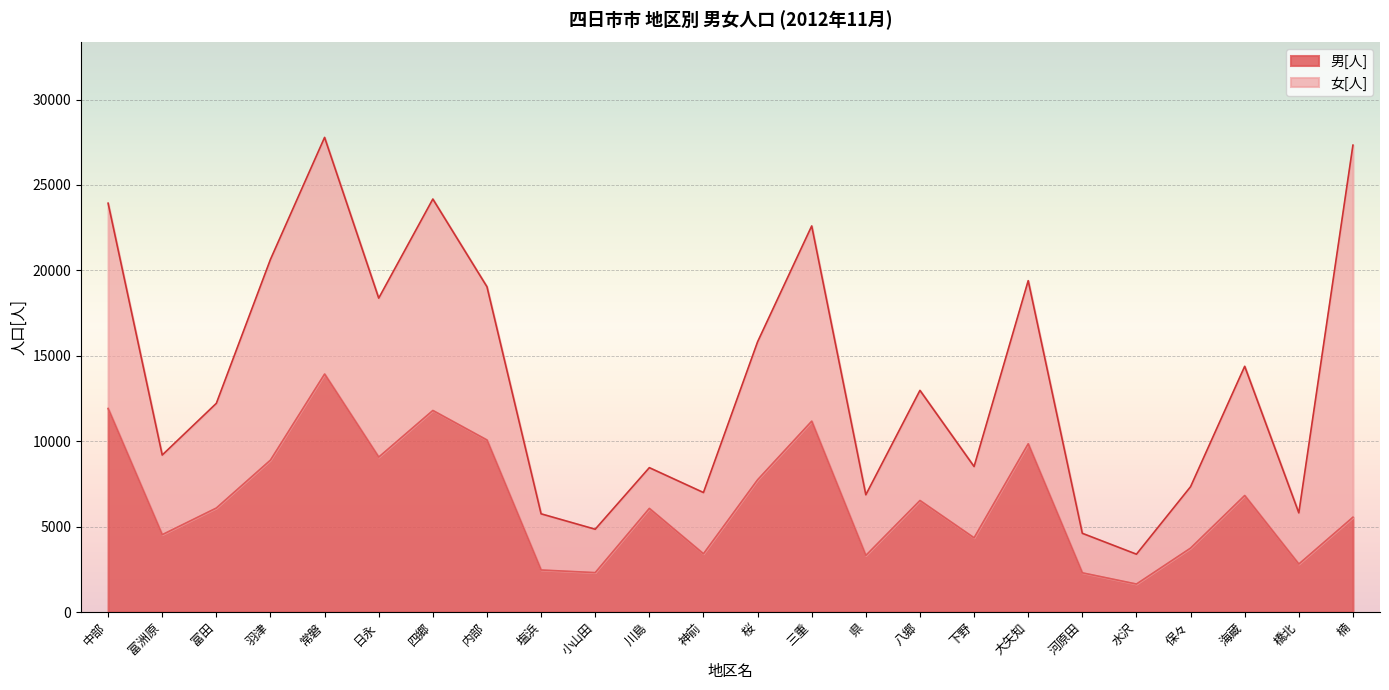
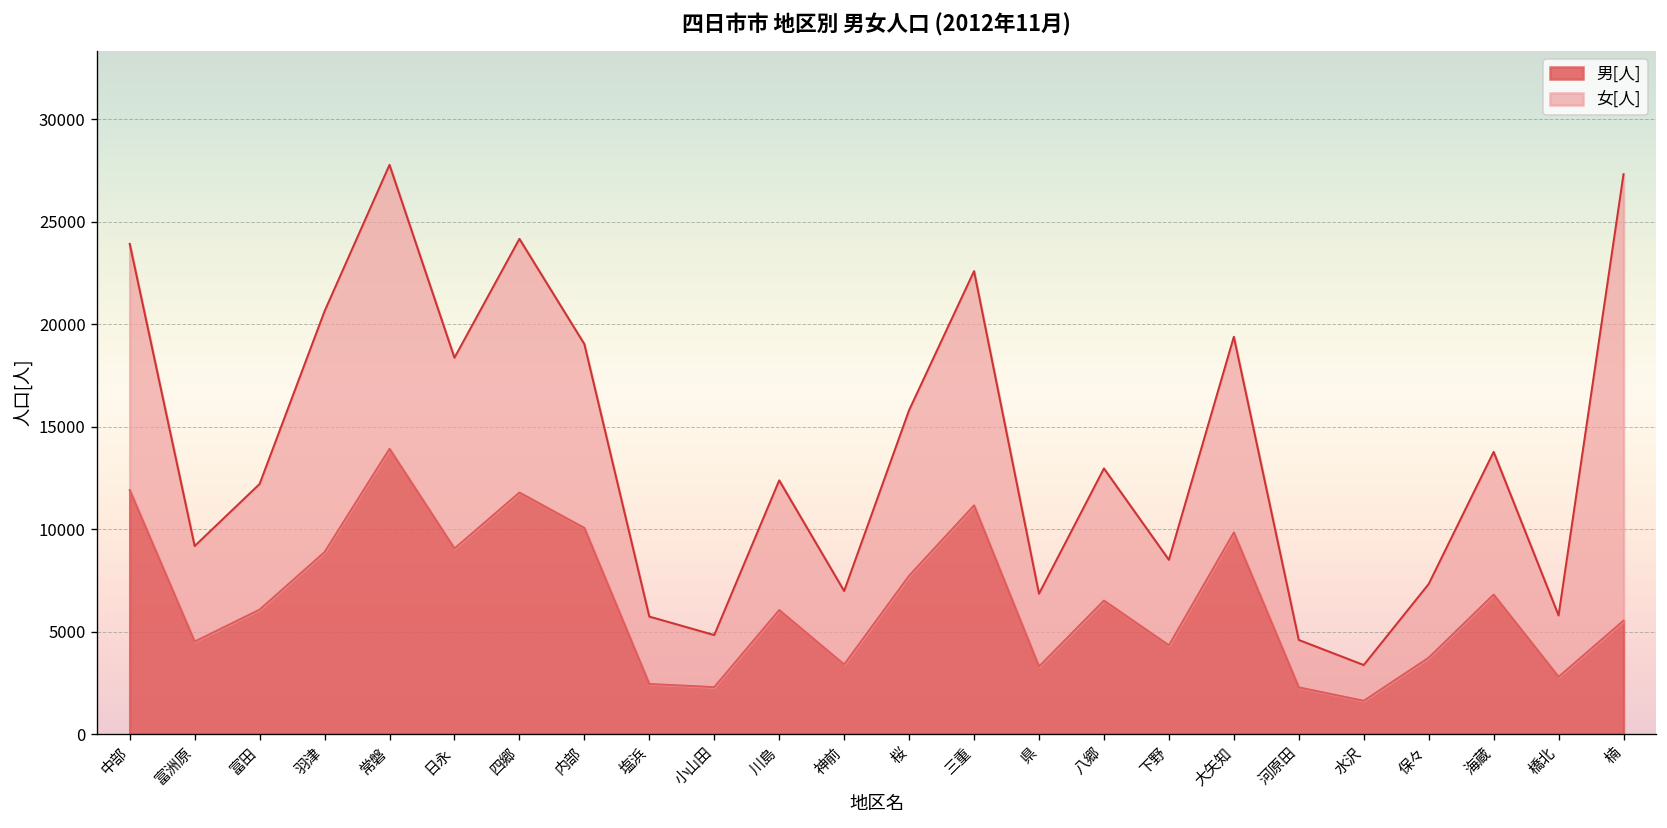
女[人], 川島: 2400 -> 6300
女[人], 海蔵: 7600 -> 7000
